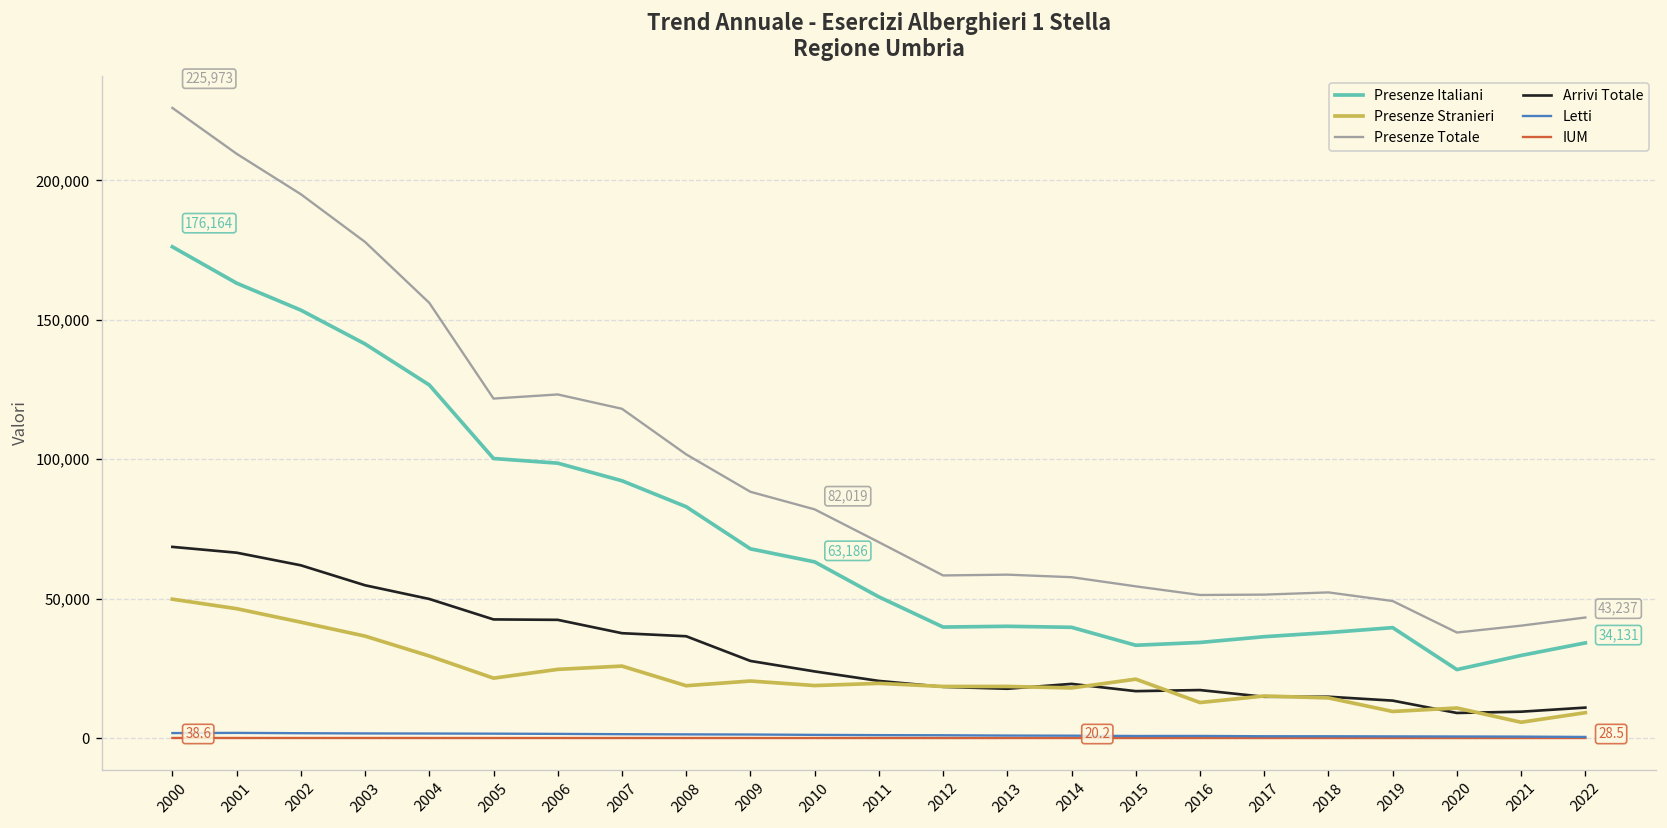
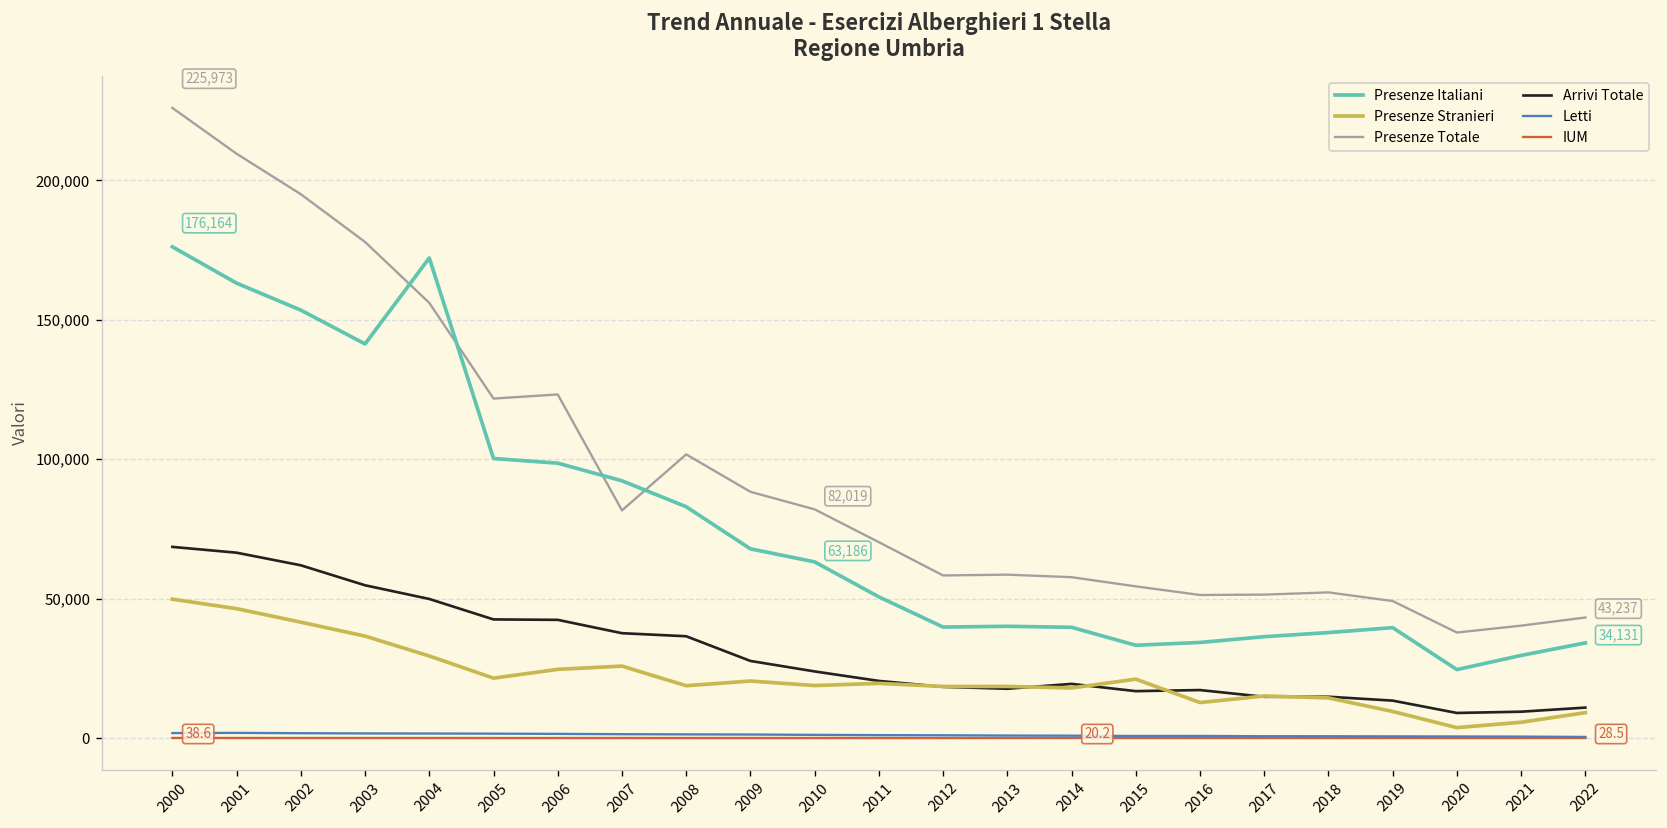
Presenze Italiani, 2004: 127,000 -> 172,000
Presenze Totale, 2007: 118,000 -> 82,000
Presenze Stranieri, 2020: 11,000 -> 4,000
